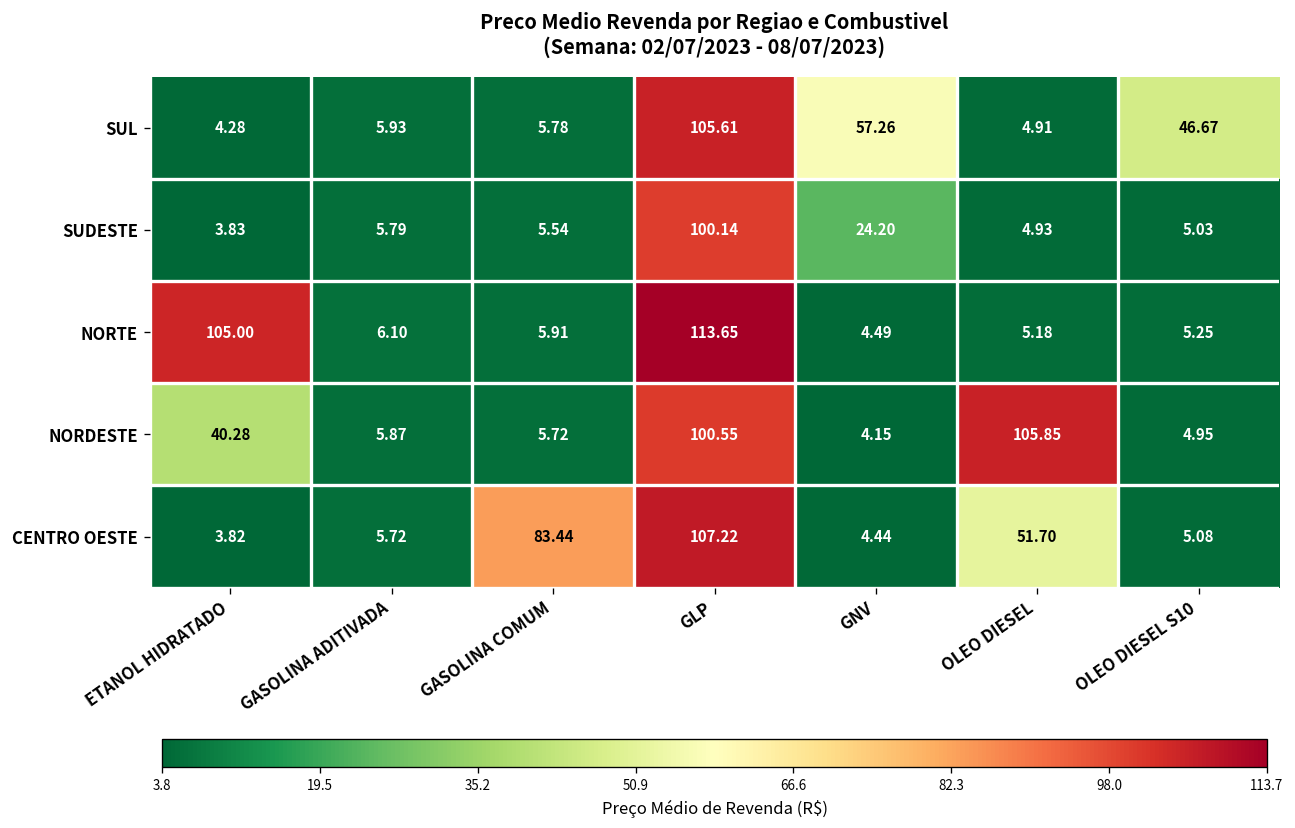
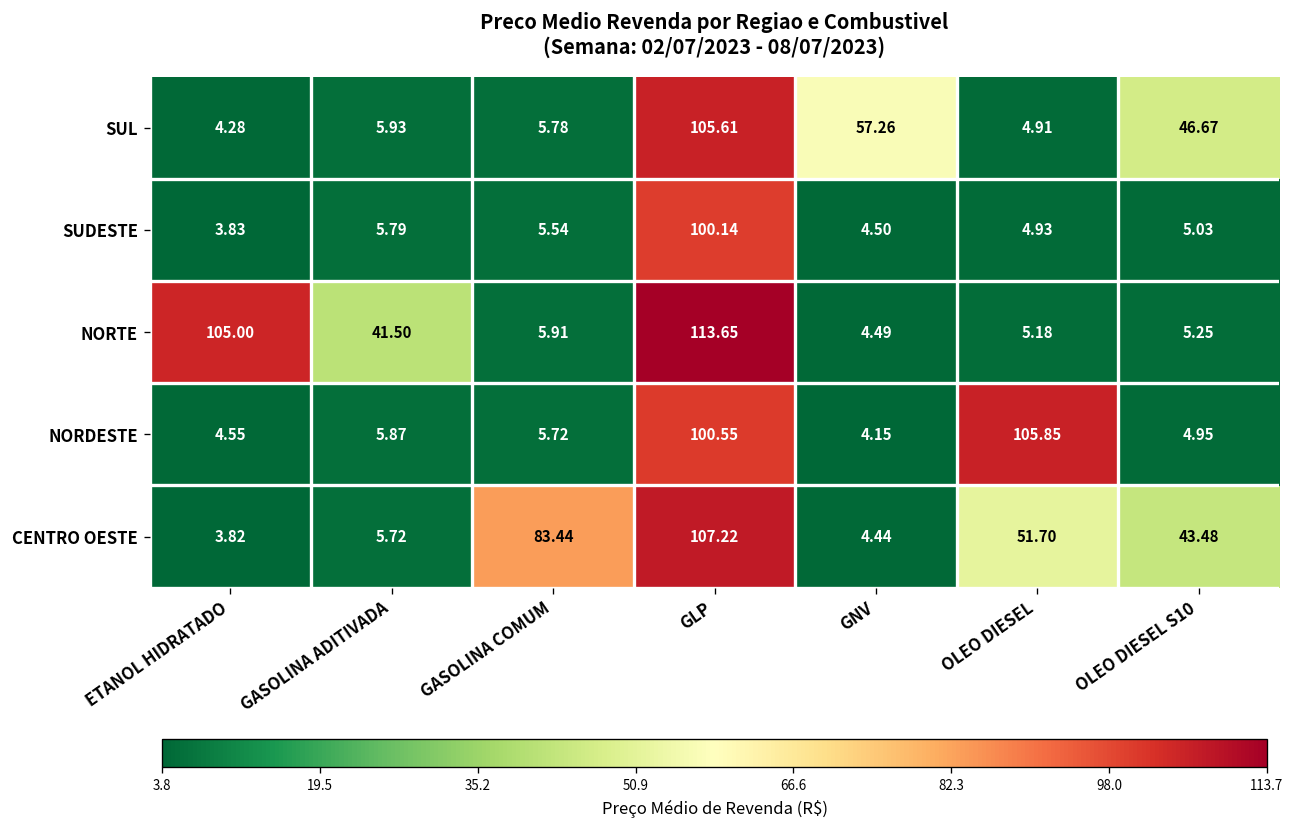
SUDESTE, GNV: 24.20 -> 4.50
NORTE, GASOLINA ADITIVADA: 6.10 -> 41.50
NORDESTE, ETANOL HIDRATADO: 40.28 -> 4.55
CENTRO OESTE, OLEO DIESEL S10: 5.08 -> 43.48
